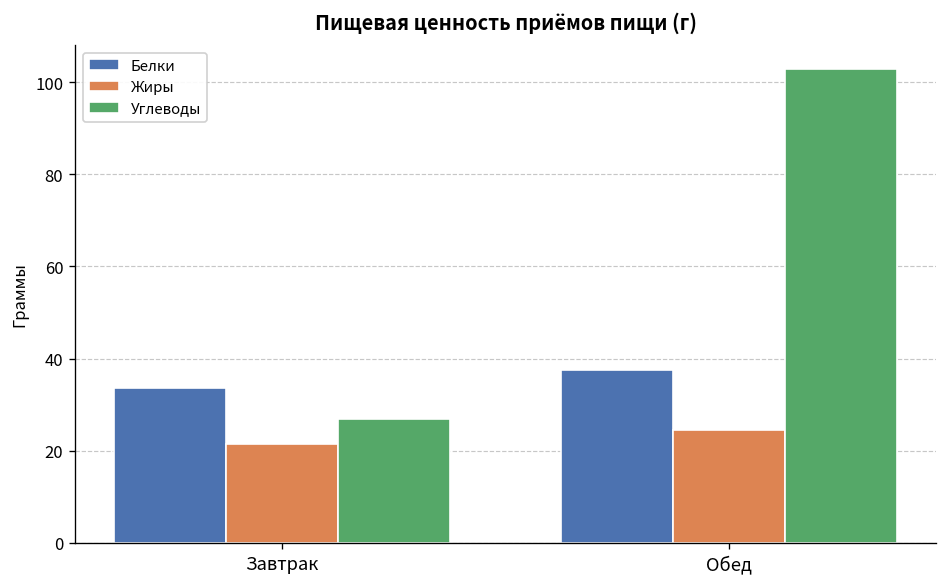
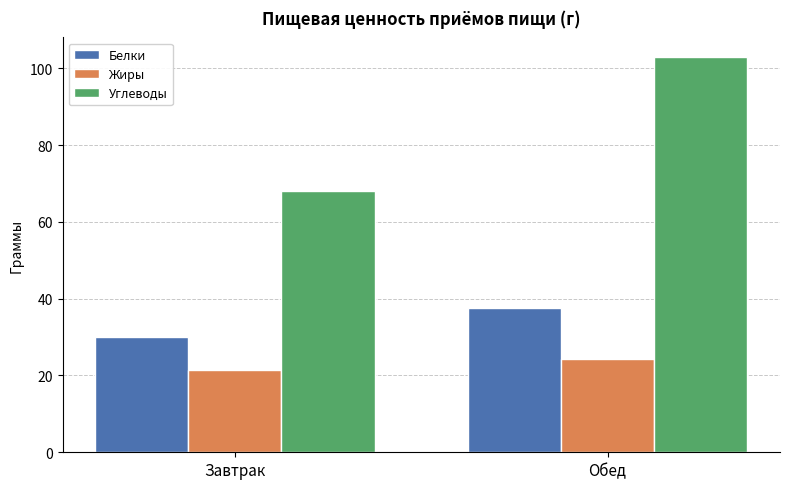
Белки, Завтрак: 34 -> 30
Углеводы, Завтрак: 27 -> 68
